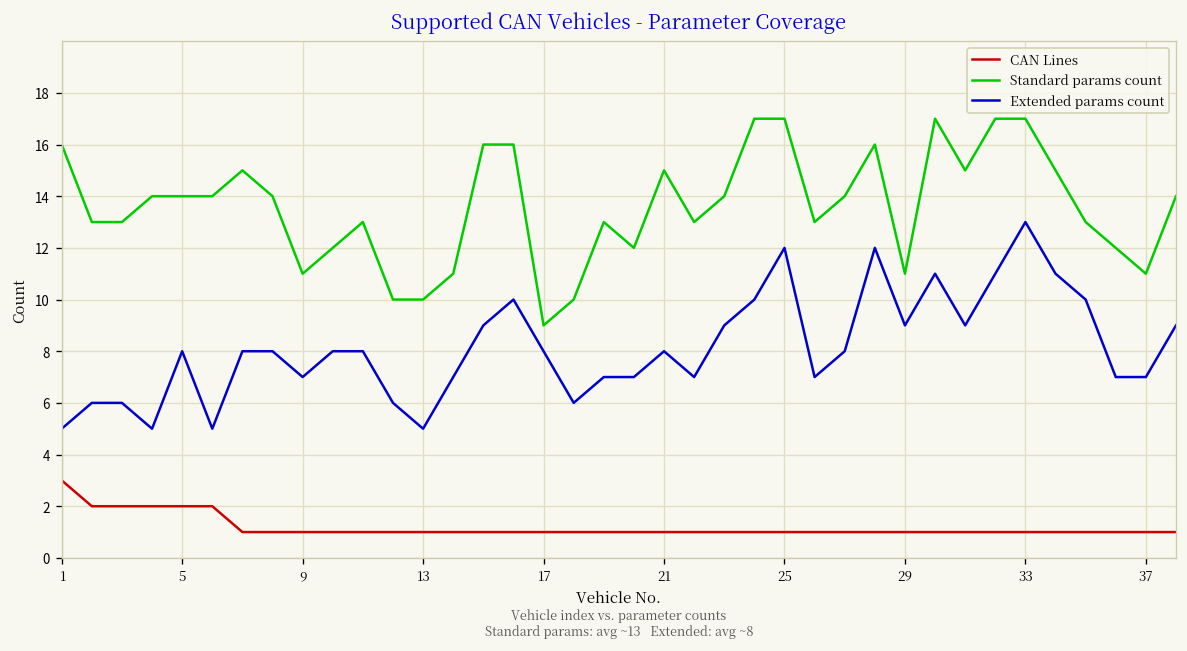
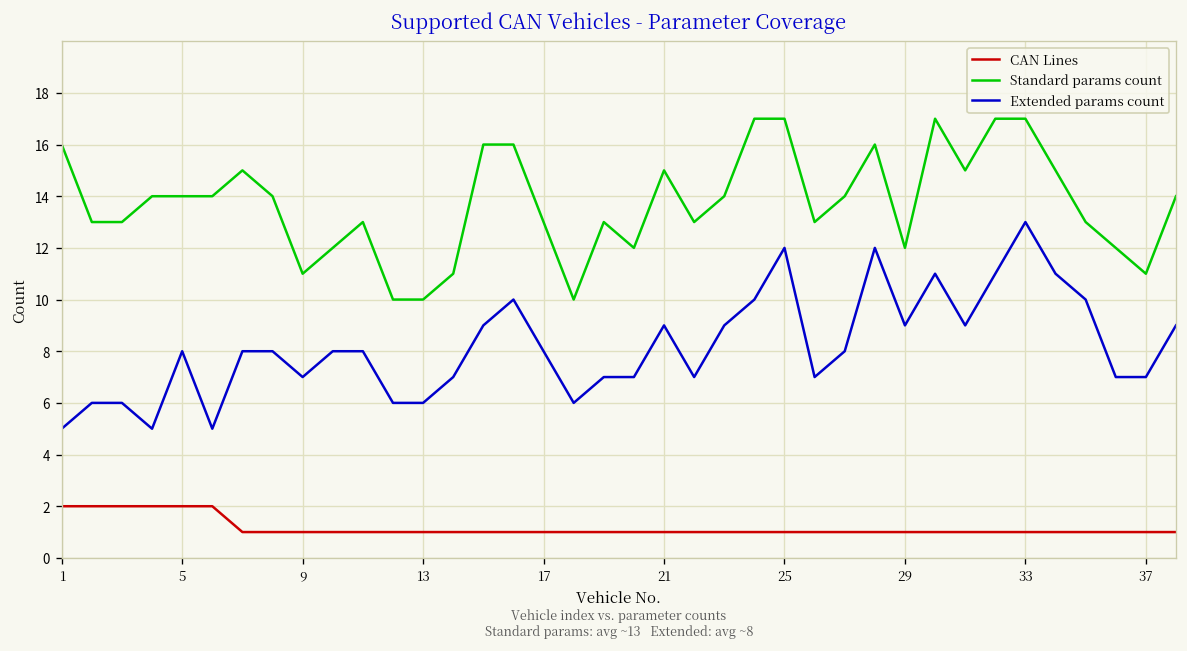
CAN Lines, 1: 3 -> 2
Extended params count, 13: 5 -> 6
Standard params count, 17: 9 -> 13
Extended params count, 21: 8 -> 9
Standard params count, 29: 11 -> 12
